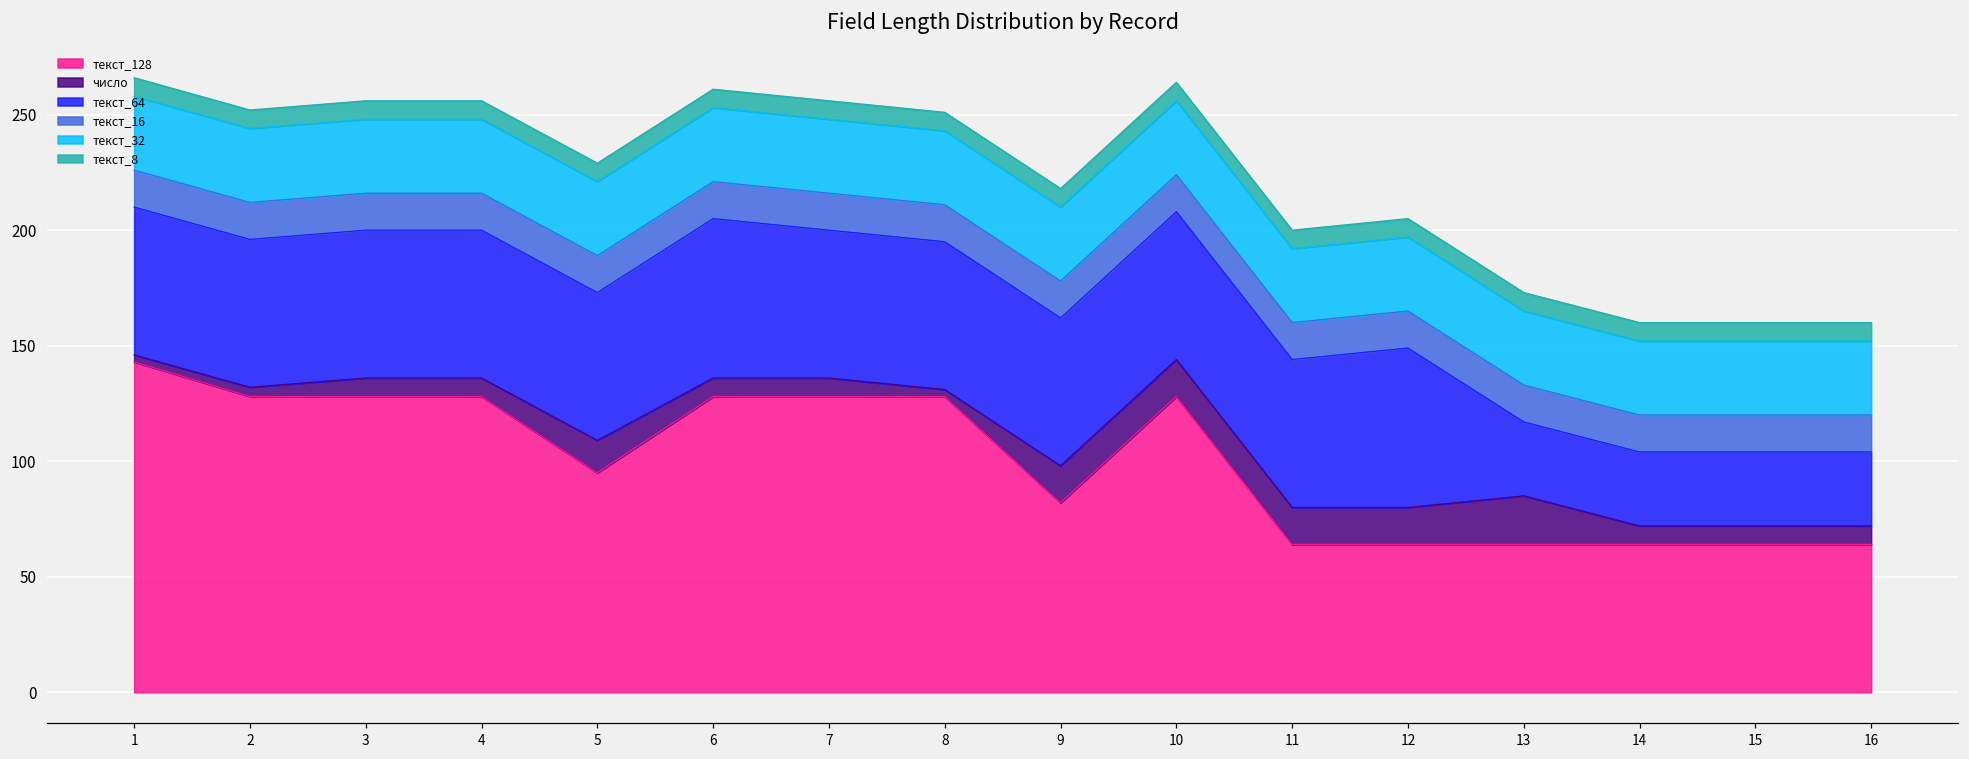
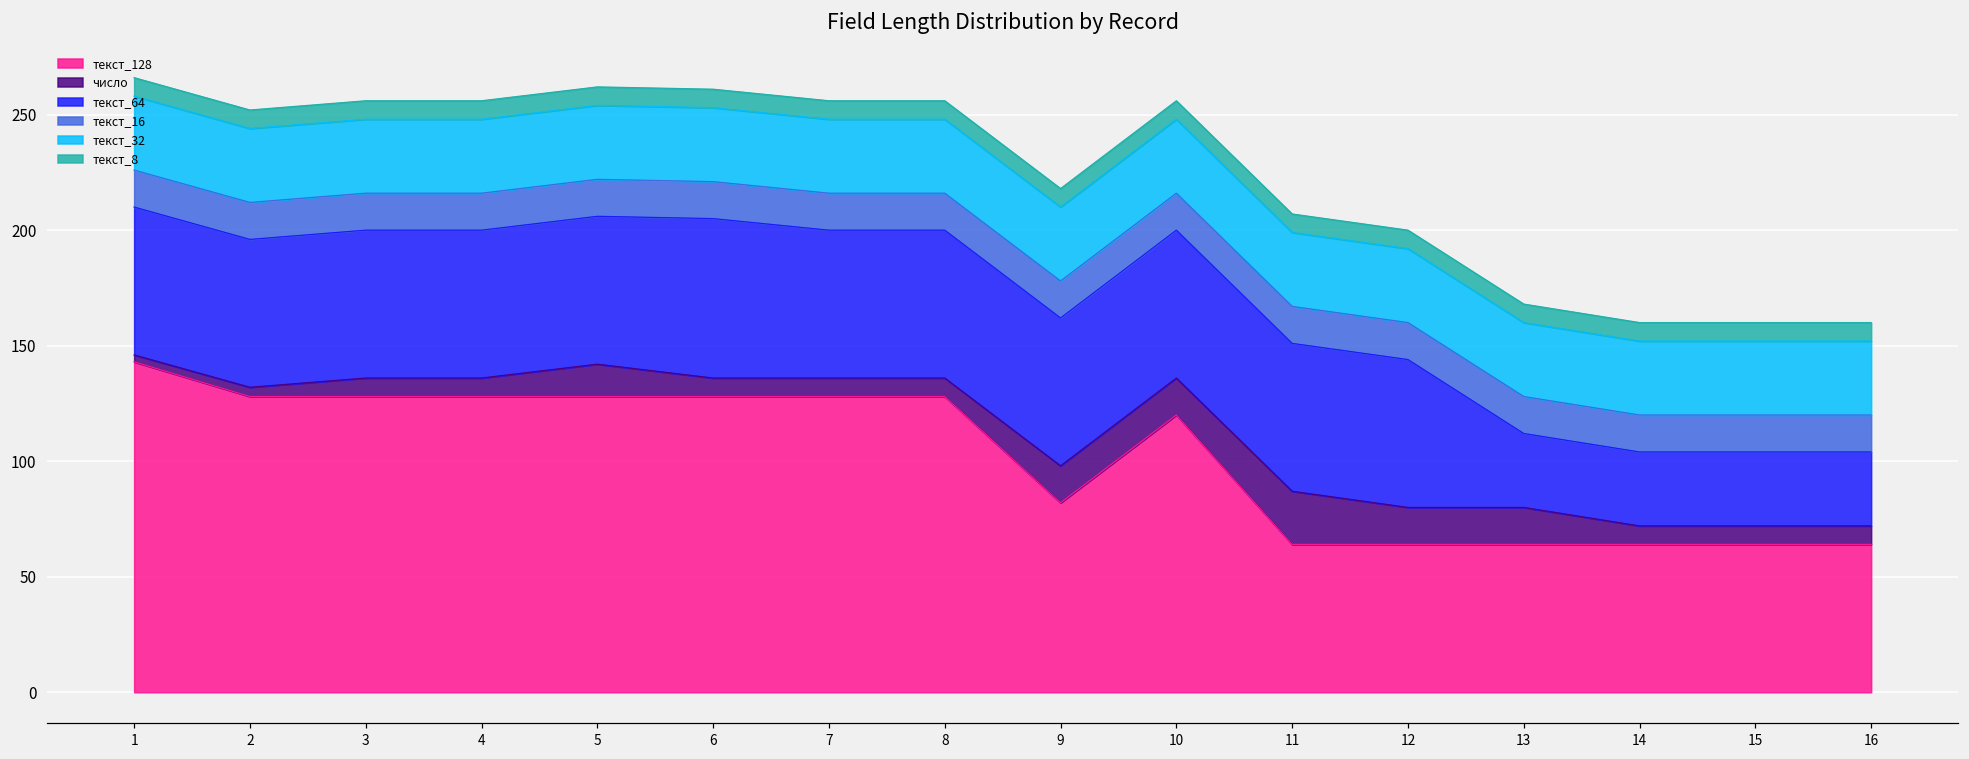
текст_128, 5: 95 -> 128
число, 8: 3 -> 8
текст_128, 10: 128 -> 120
число, 11: 16 -> 23
текст_64, 12: 69 -> 64
число, 13: 21 -> 16
